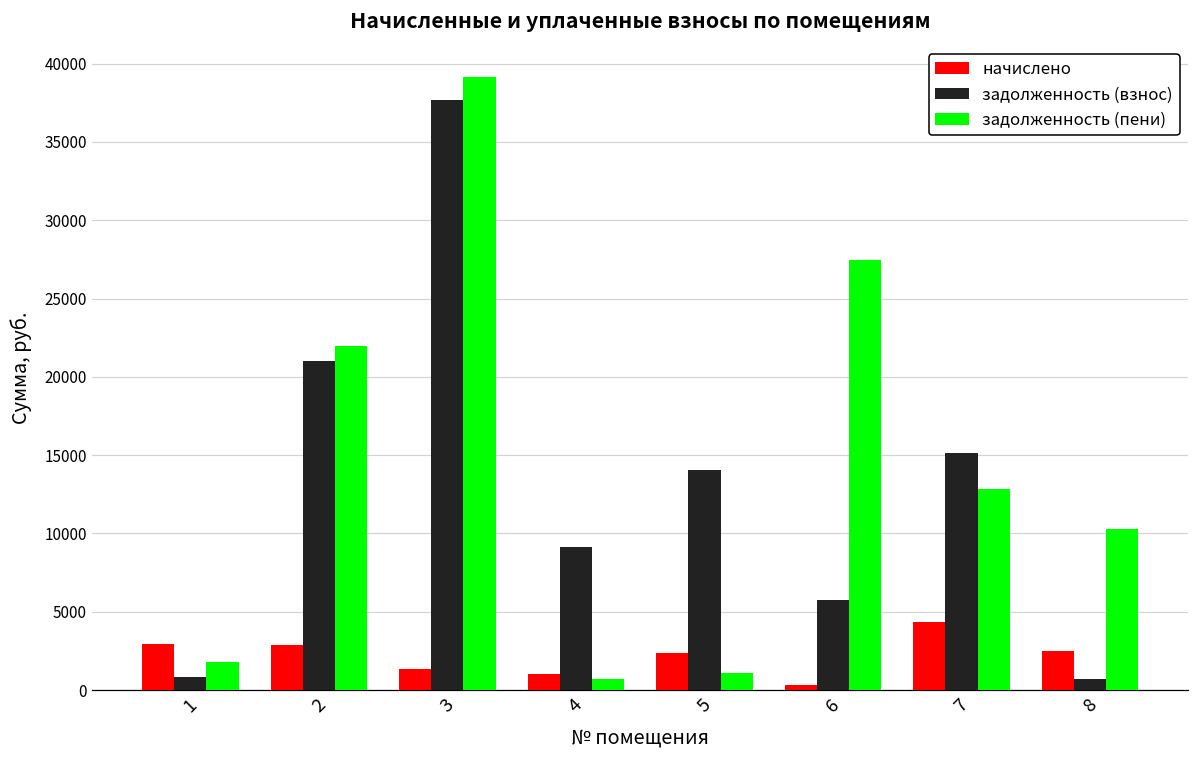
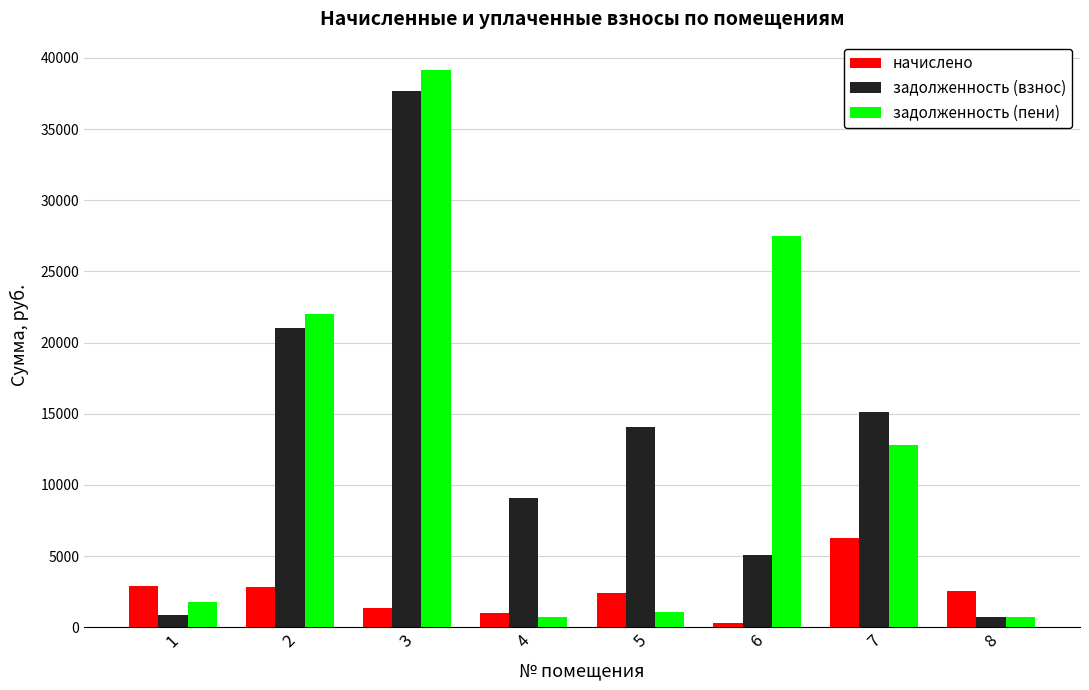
задолженность (взнос), 6: 5700 -> 5100
начислено, 7: 4300 -> 6300
задолженность (пени), 8: 10300 -> 700
